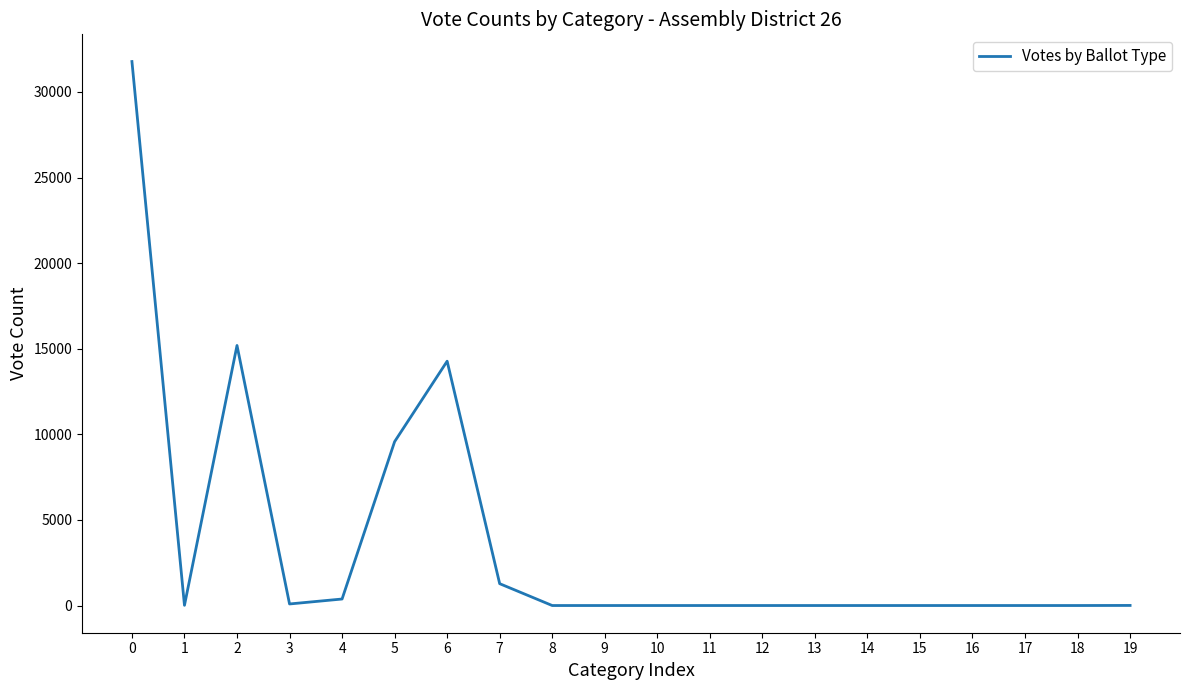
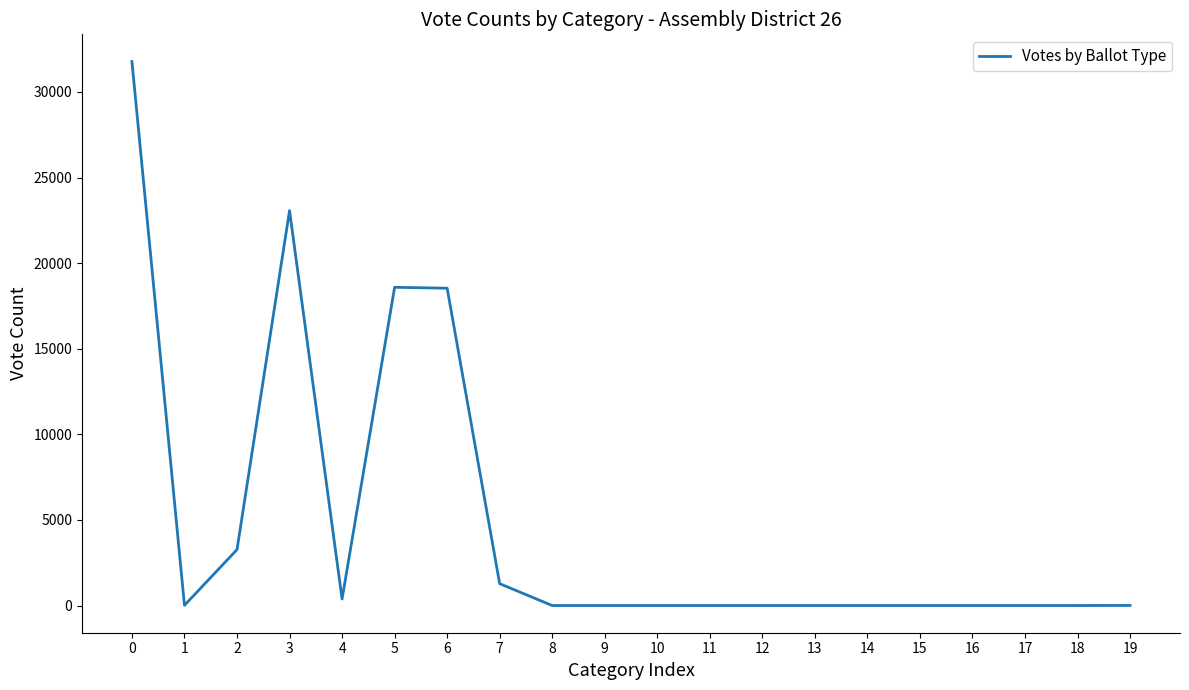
2: 15200 -> 3300
3: 100 -> 23100
5: 9600 -> 18600
6: 14300 -> 18500
